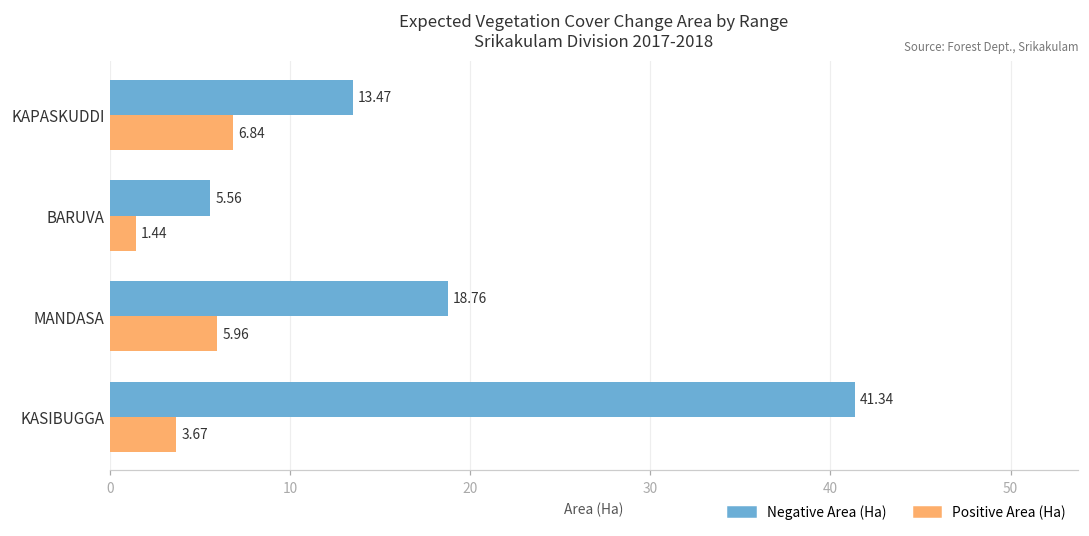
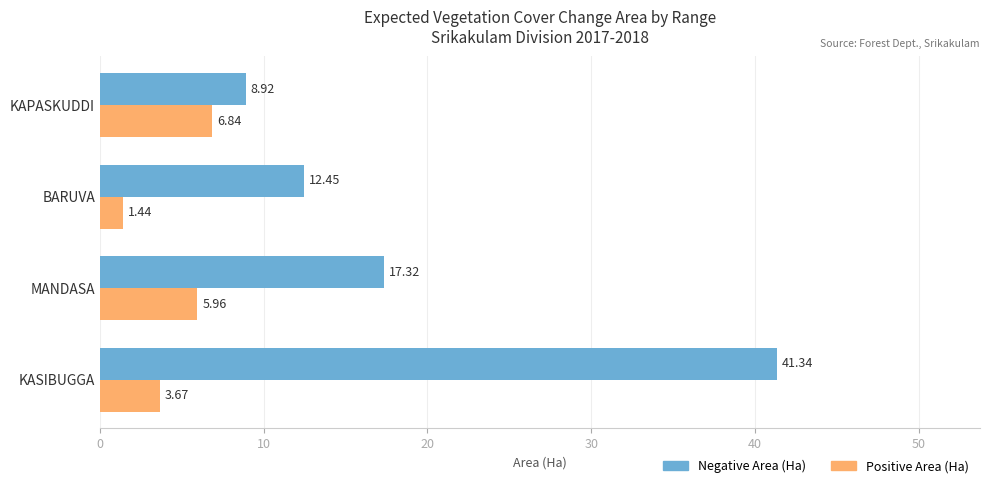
Negative Area (Ha), KAPASKUDDI: 13.47 -> 8.92
Negative Area (Ha), BARUVA: 5.56 -> 12.45
Negative Area (Ha), MANDASA: 18.76 -> 17.32
